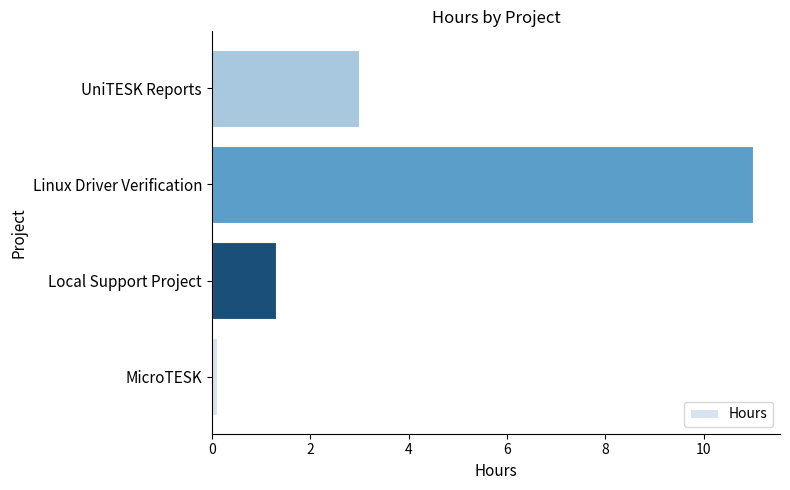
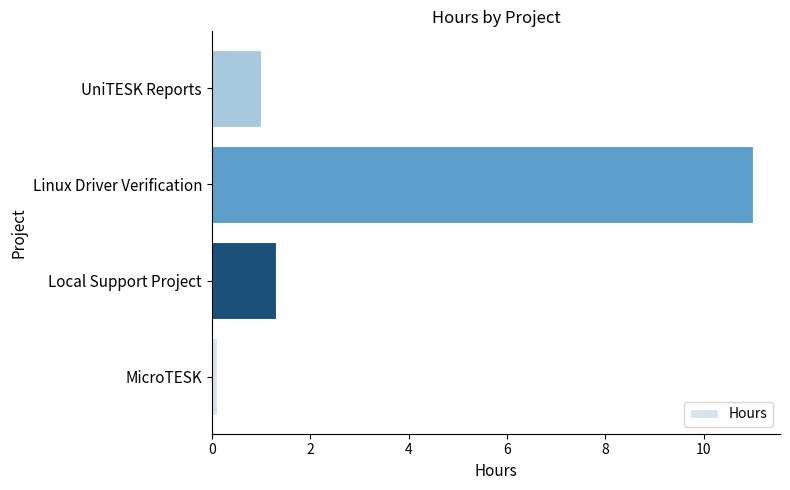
UniTESK Reports: 3 -> 1
